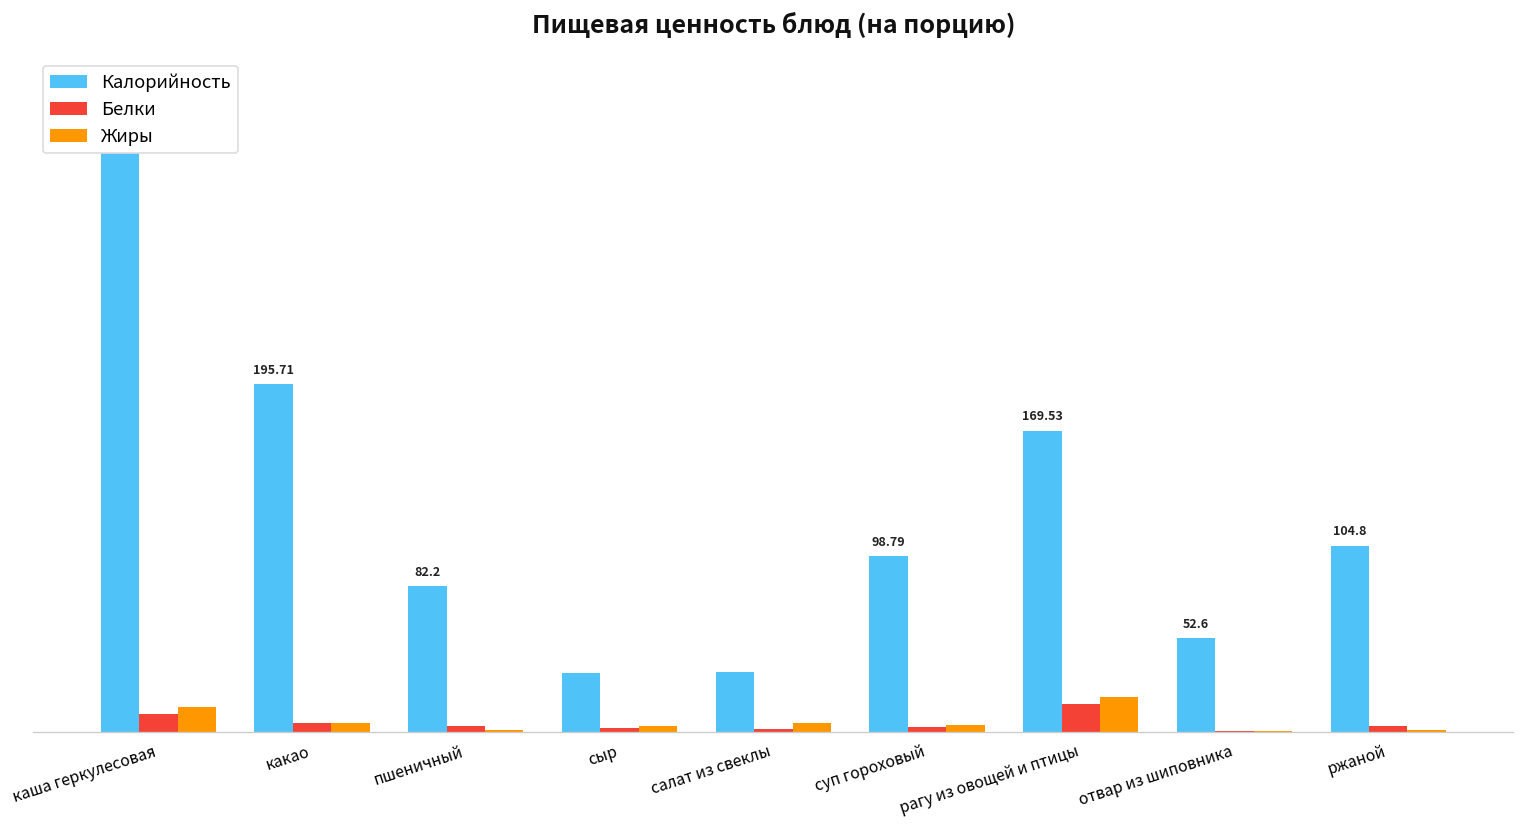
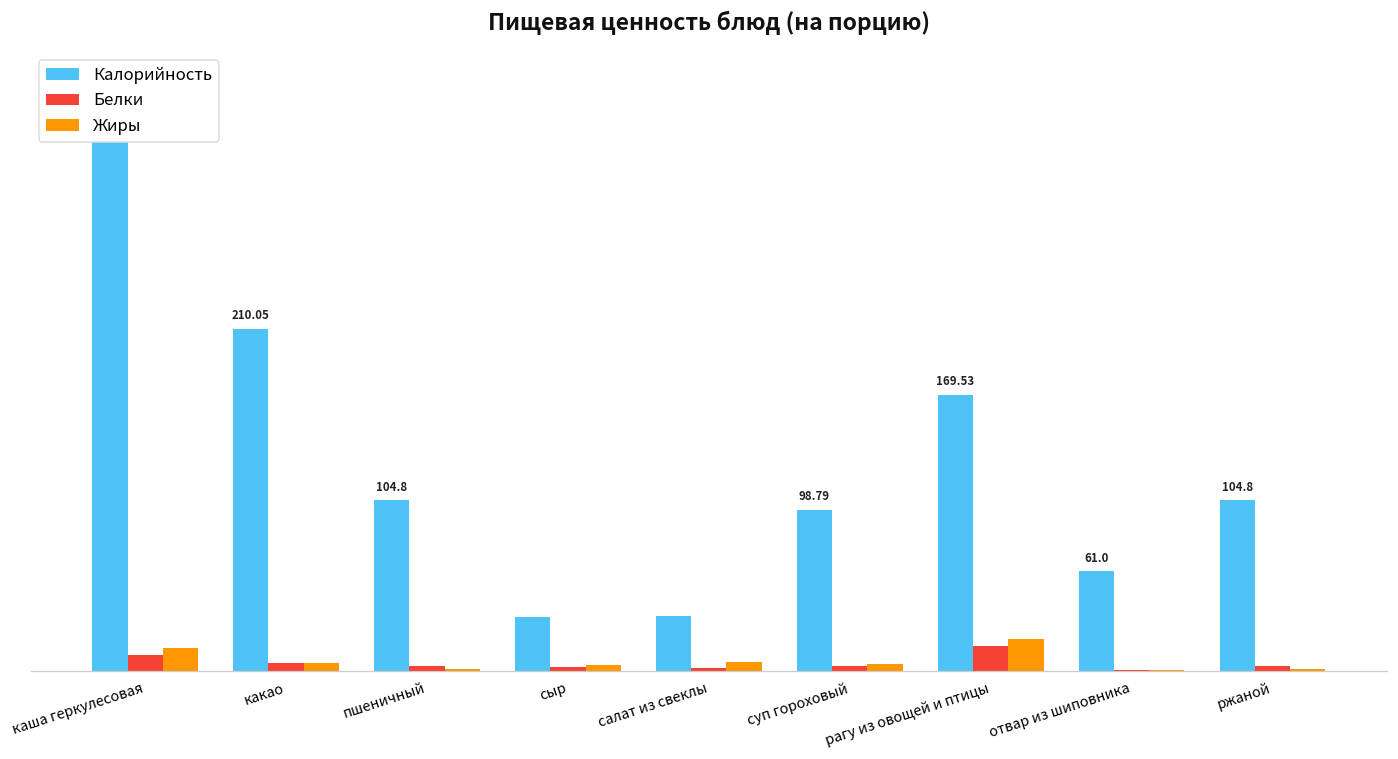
Калорийность, какао: 195.71 -> 210.05
Калорийность, пшеничный: 82.2 -> 104.8
Калорийность, отвар из шиповника: 52.6 -> 61.0
